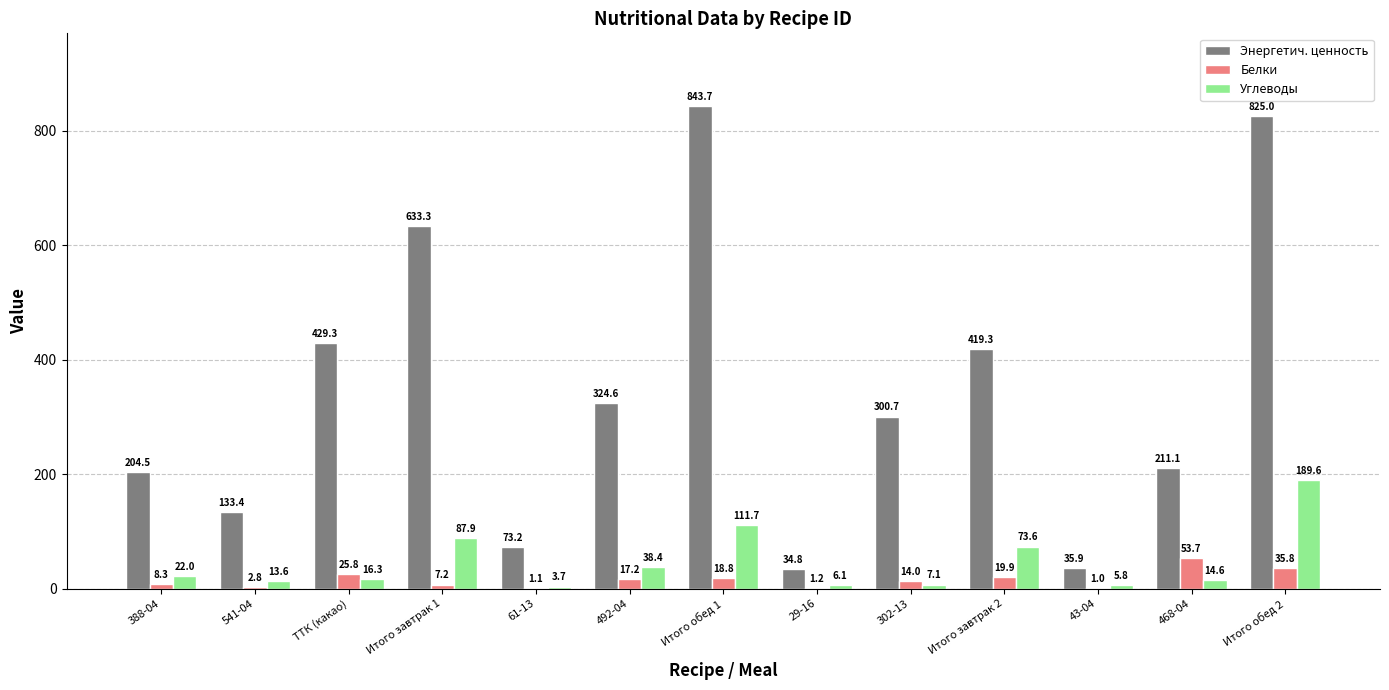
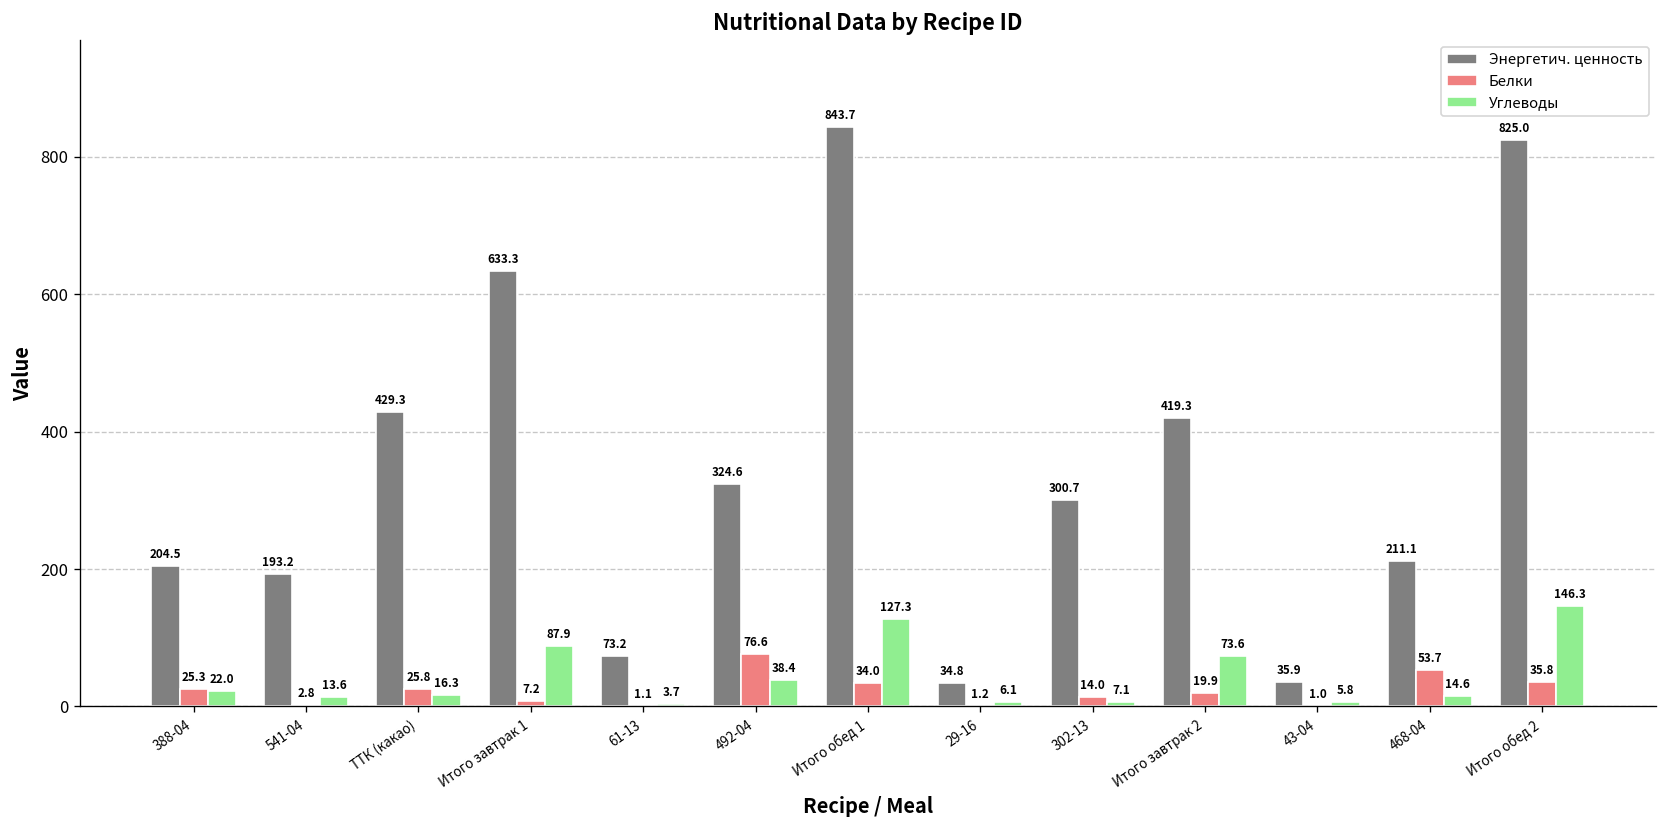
Белки, 388-04: 8.3 -> 25.3
Энергетич. ценность, 541-04: 133.4 -> 193.2
Белки, 492-04: 17.2 -> 76.6
Белки, Итого обед 1: 18.8 -> 34.0
Углеводы, Итого обед 1: 111.7 -> 127.3
Углеводы, Итого обед 2: 189.6 -> 146.3
